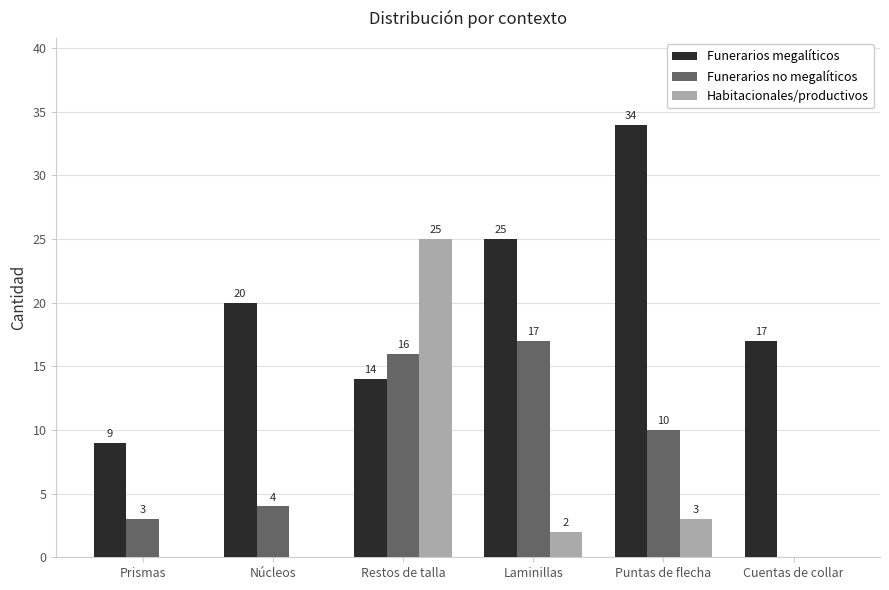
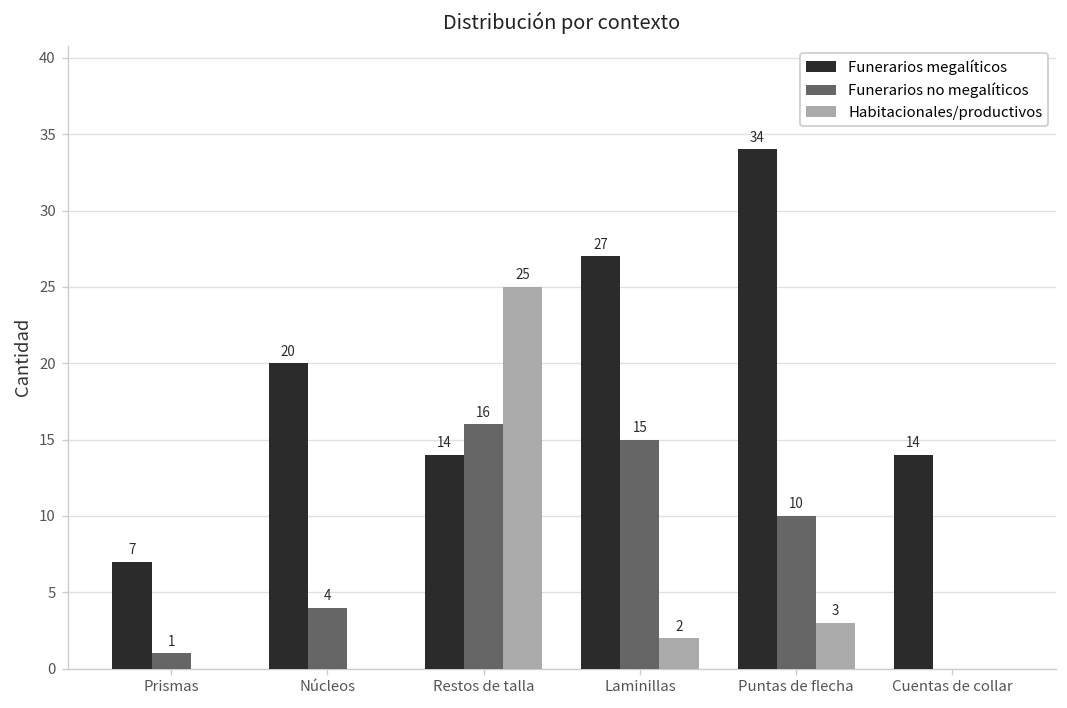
Funerarios megalíticos, Prismas: 9 -> 7
Funerarios no megalíticos, Prismas: 3 -> 1
Funerarios megalíticos, Laminillas: 25 -> 27
Funerarios no megalíticos, Laminillas: 17 -> 15
Funerarios megalíticos, Cuentas de collar: 17 -> 14
